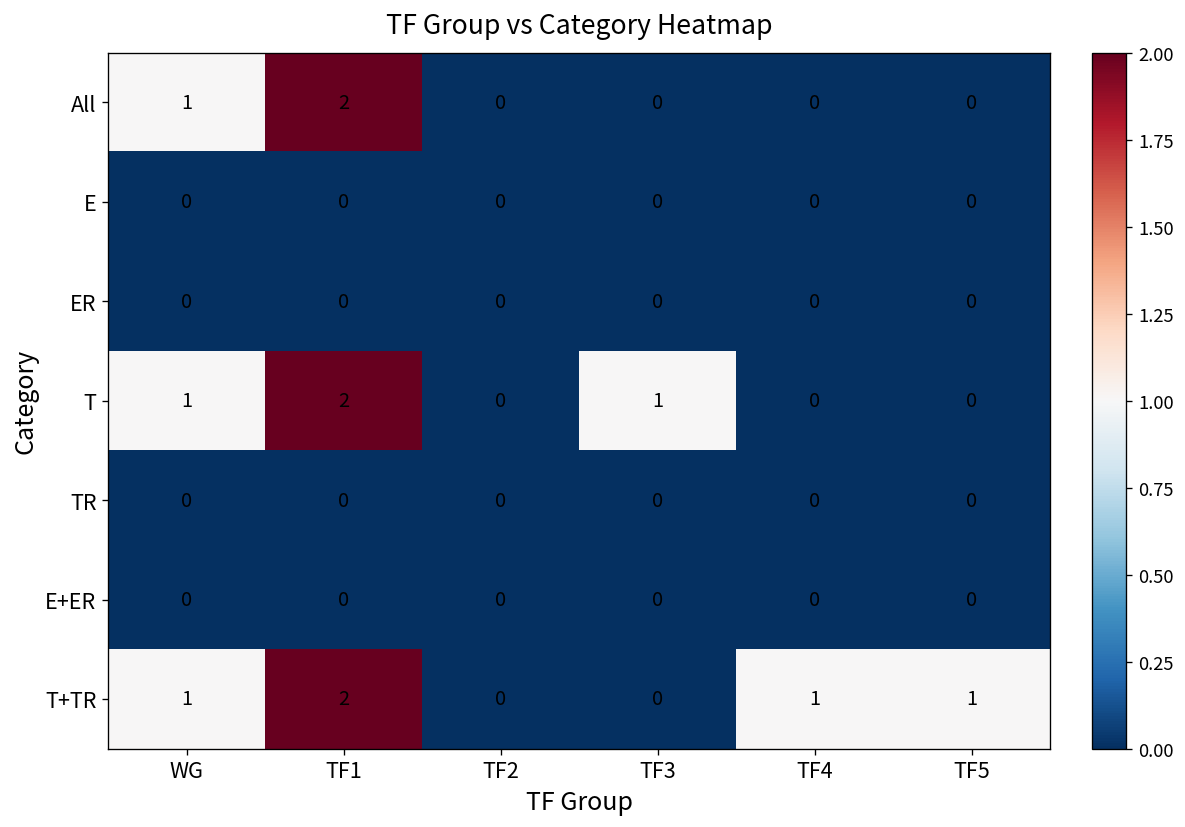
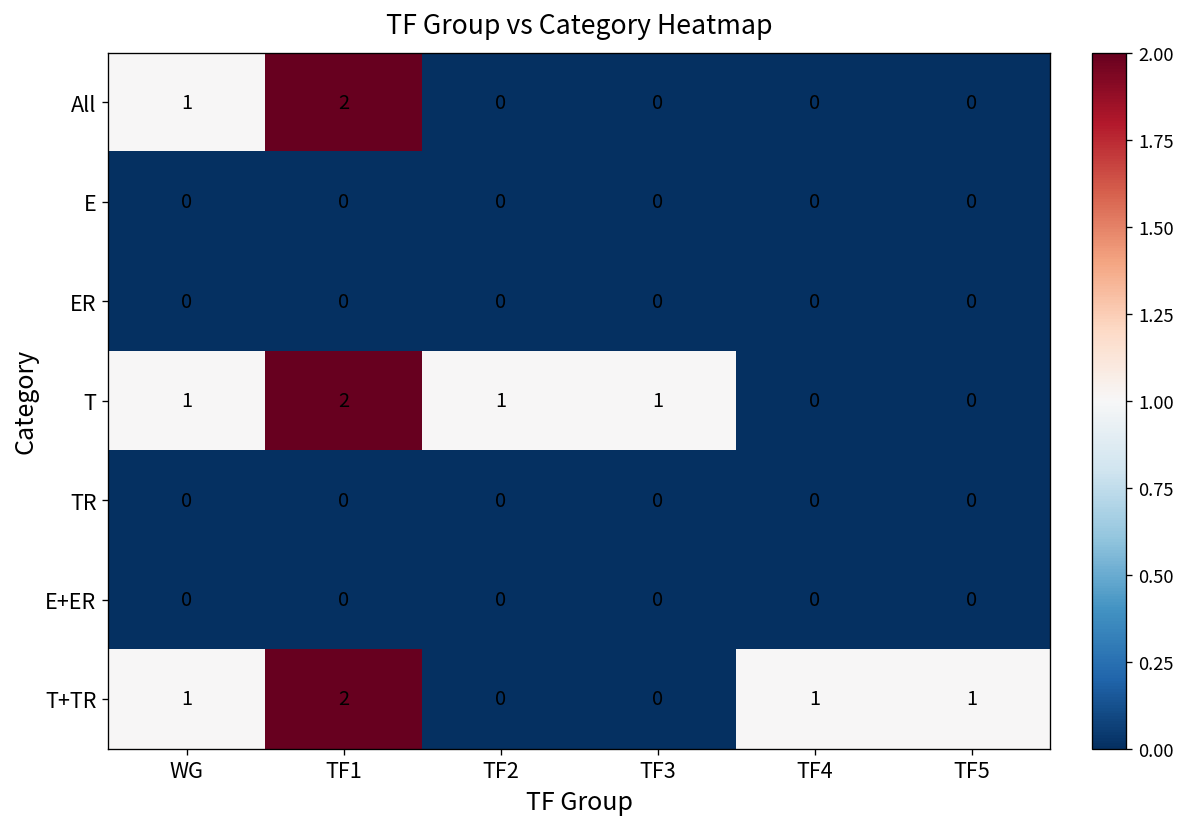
T, TF2: 0 -> 1
